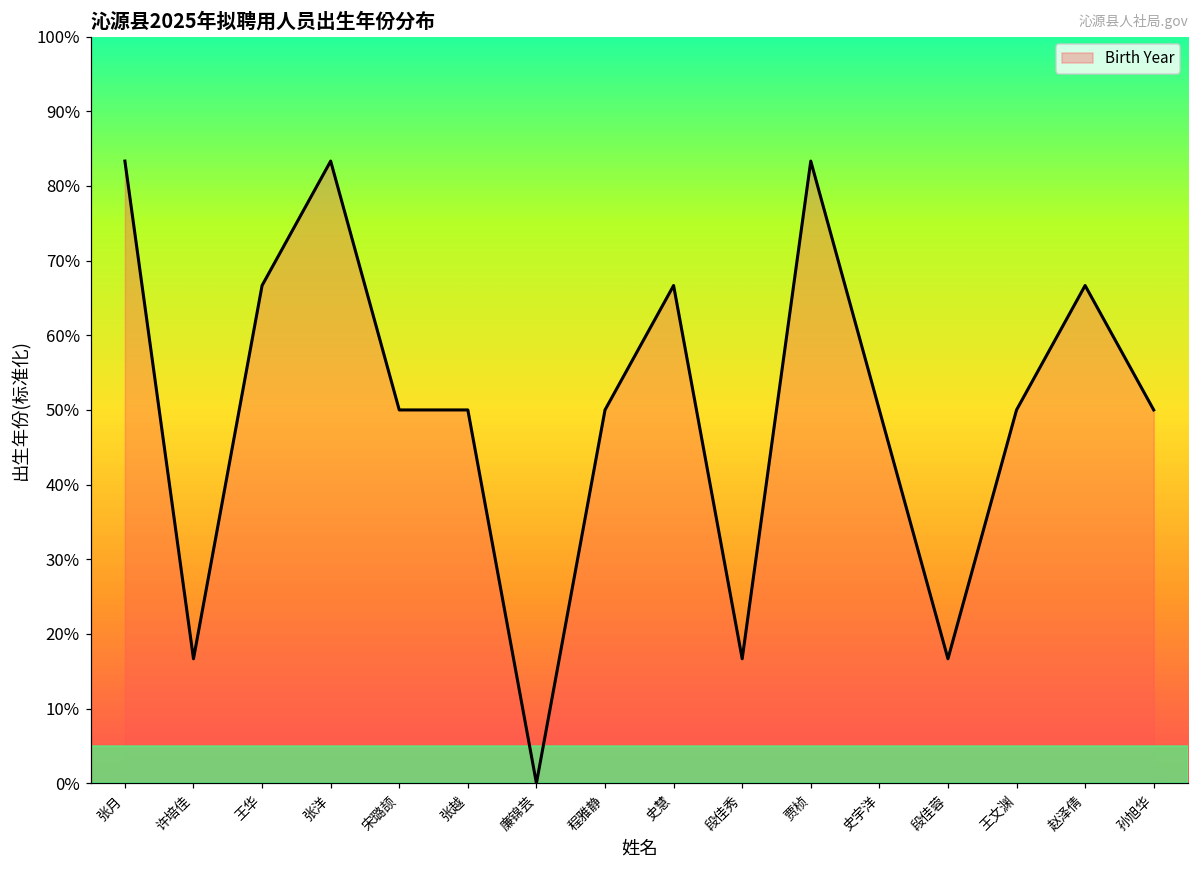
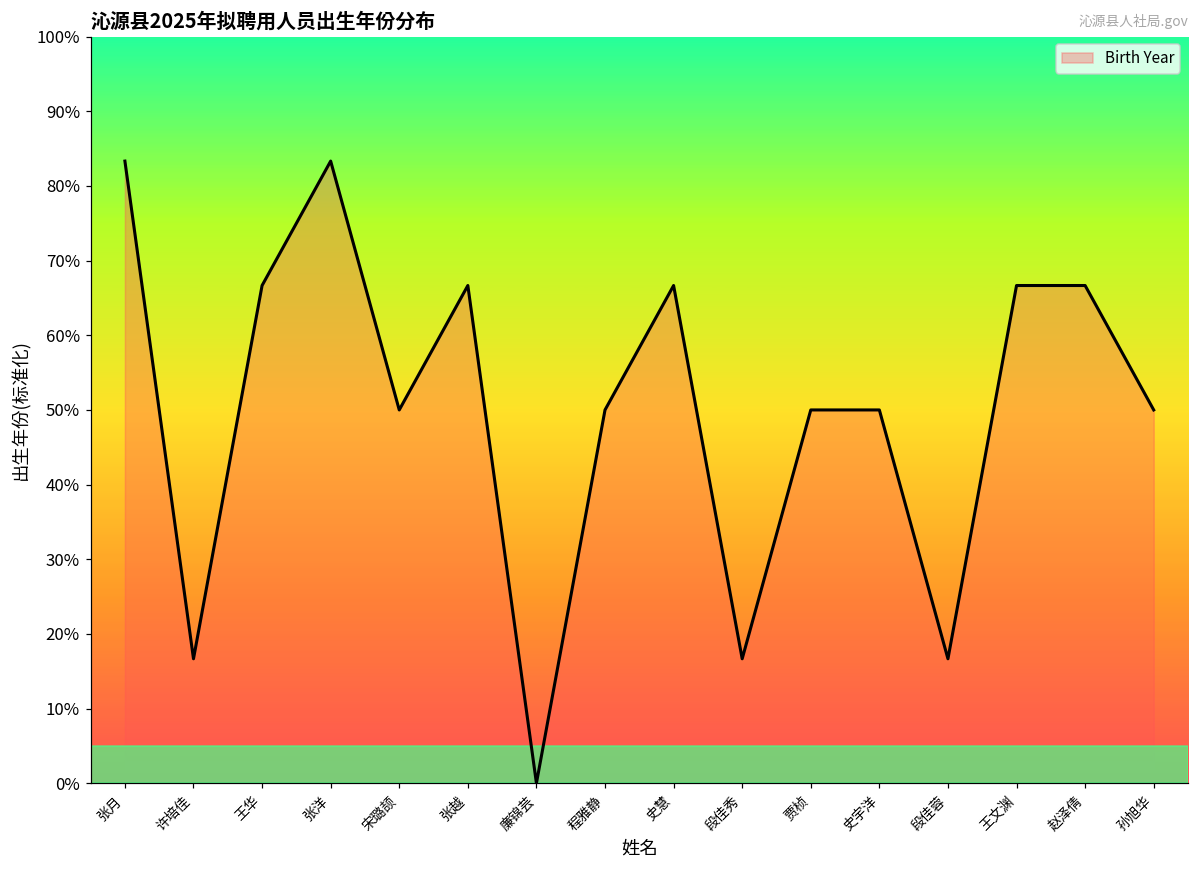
张越: 50% -> 67%
贾桢: 83% -> 50%
王文渊: 50% -> 67%
